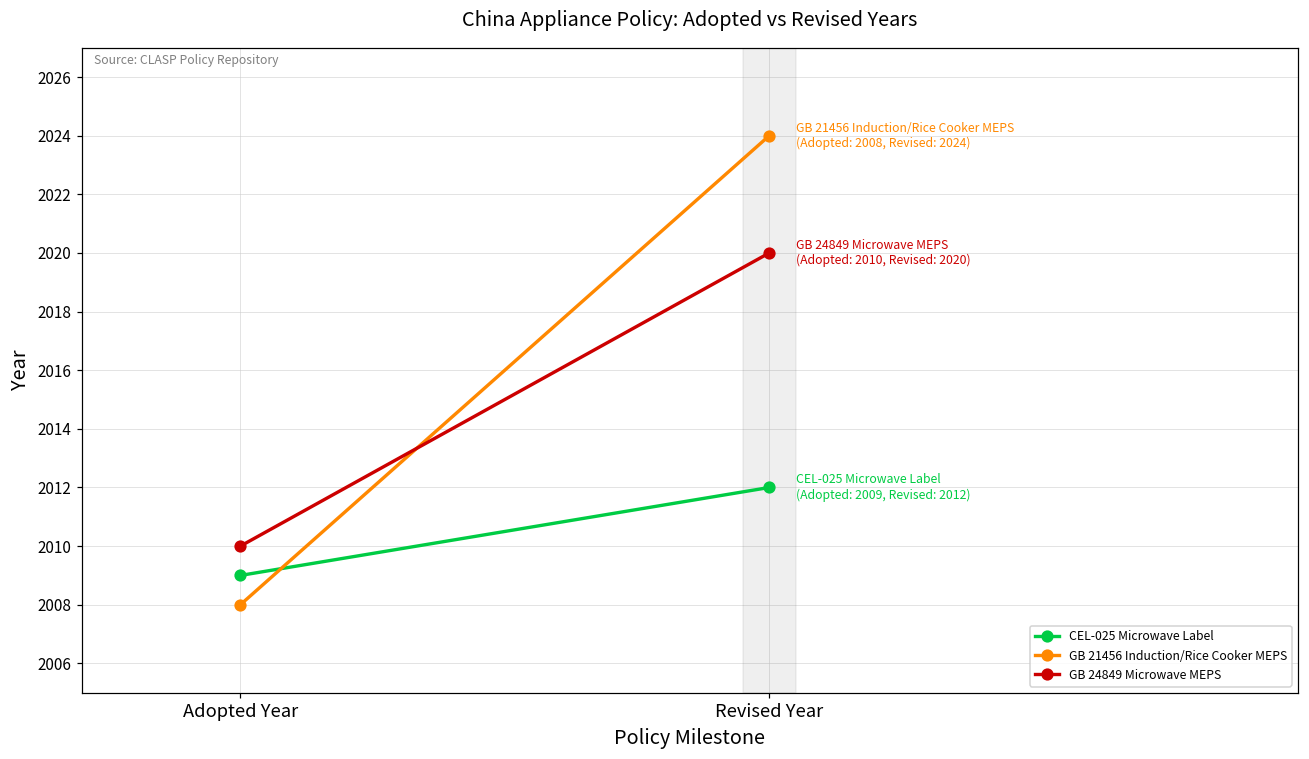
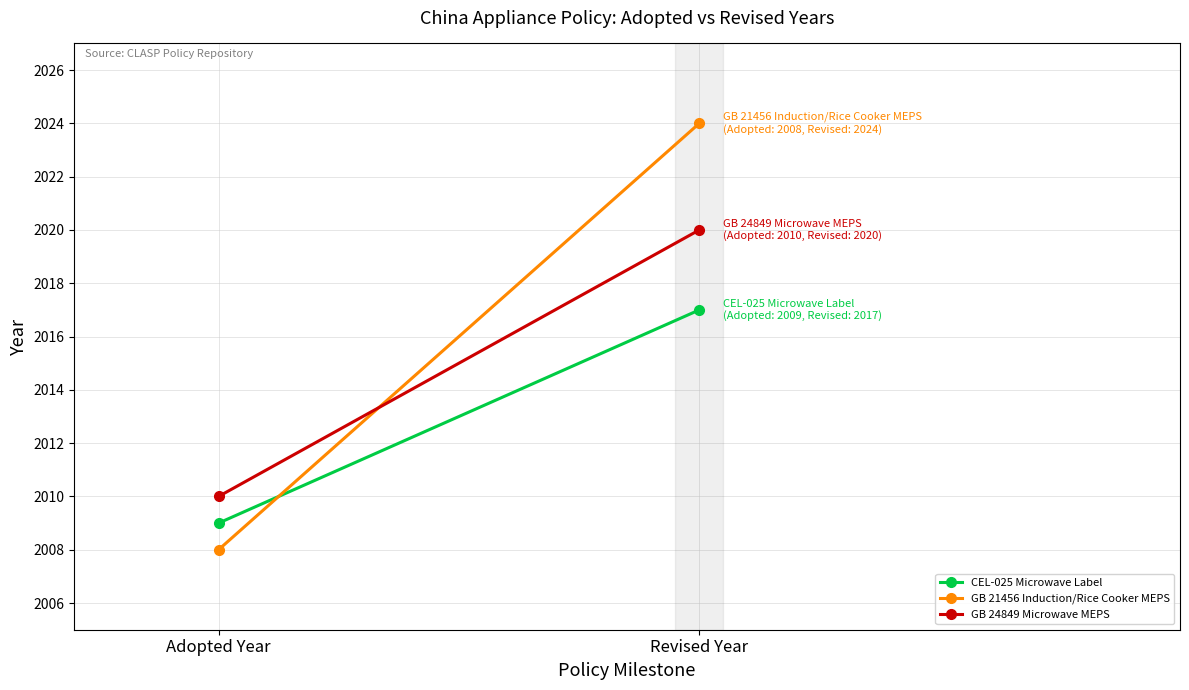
CEL-025 Microwave Label, Revised Year: 2012 -> 2017
